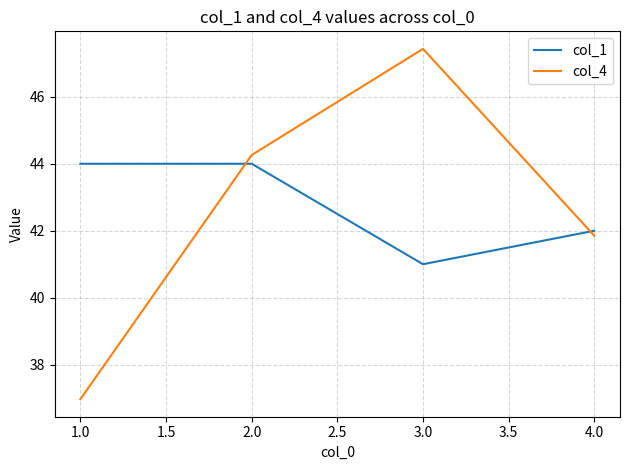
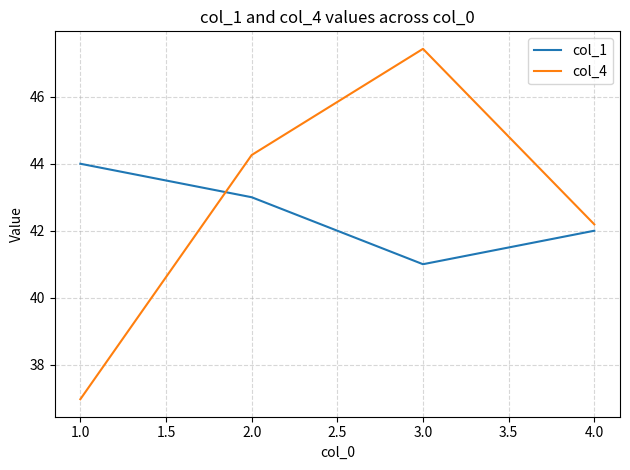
col_1, 2.0: 44 -> 43
col_4, 4.0: 41.9 -> 42.2
